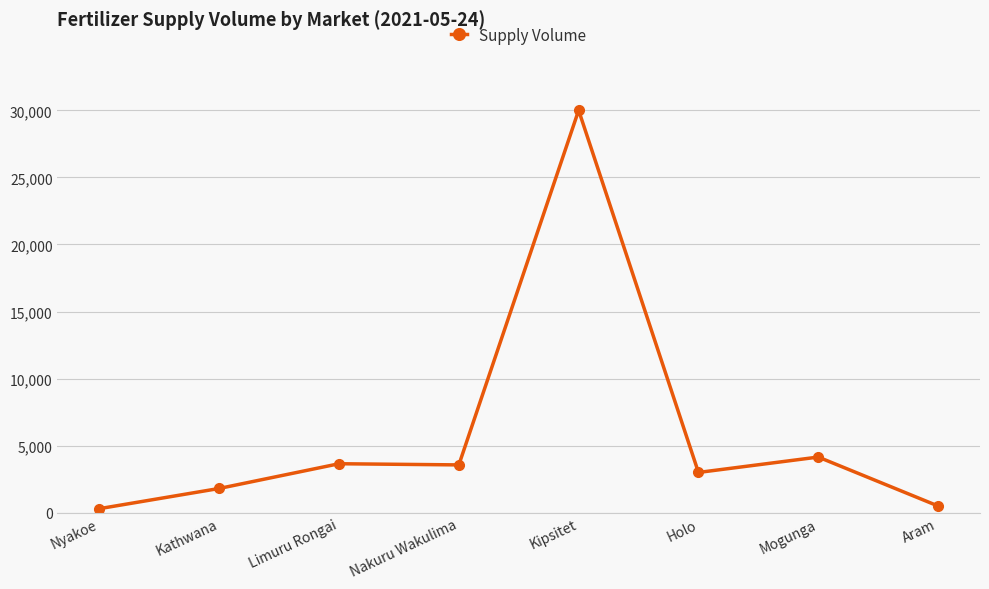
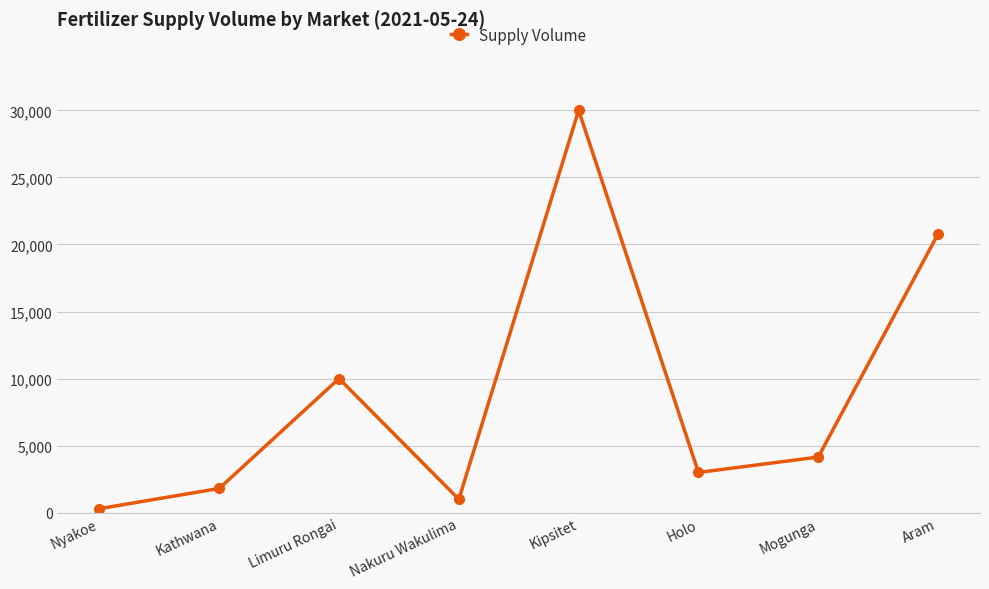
Limuru Rongai: 3,700 -> 10,000
Nakuru Wakulima: 3,600 -> 1,000
Aram: 500 -> 20,800
